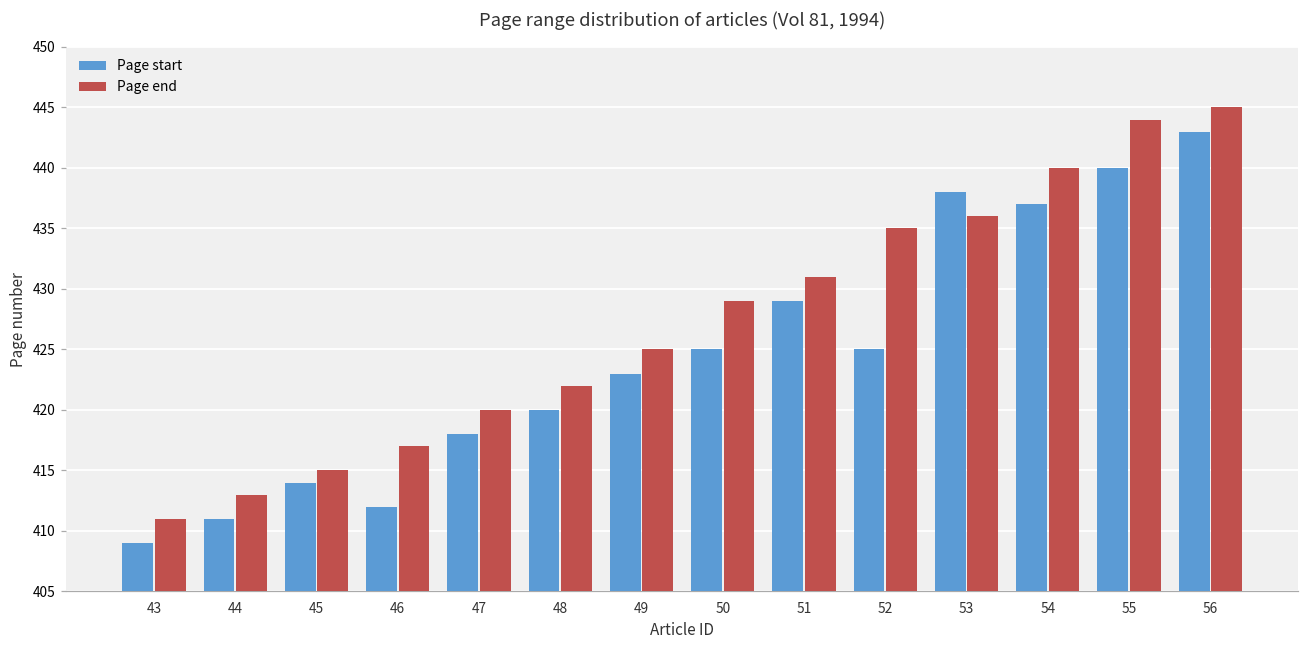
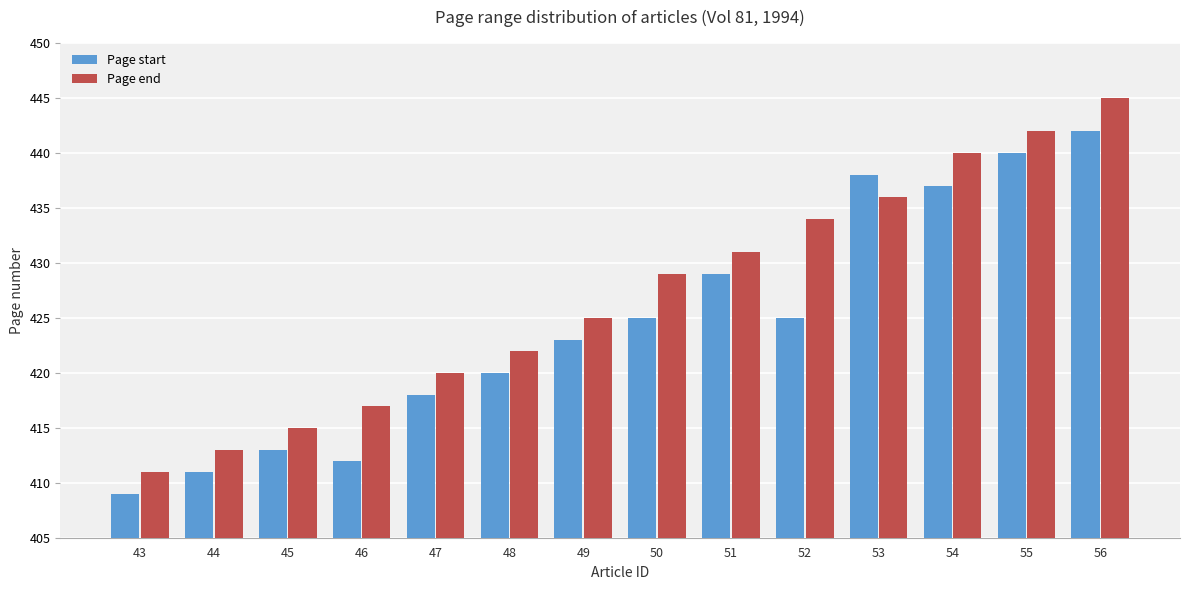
Page start, 45: 414 -> 413
Page end, 52: 435 -> 434
Page end, 55: 444 -> 442
Page start, 56: 443 -> 442
